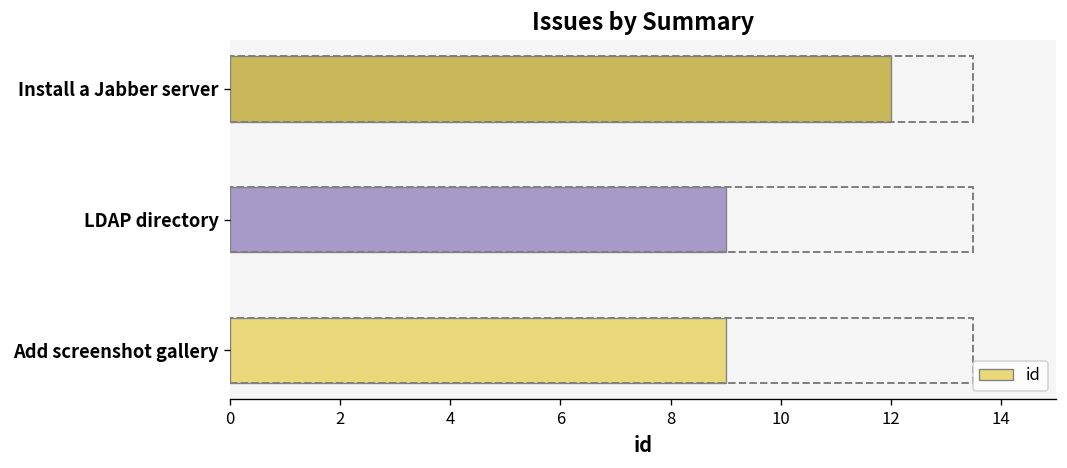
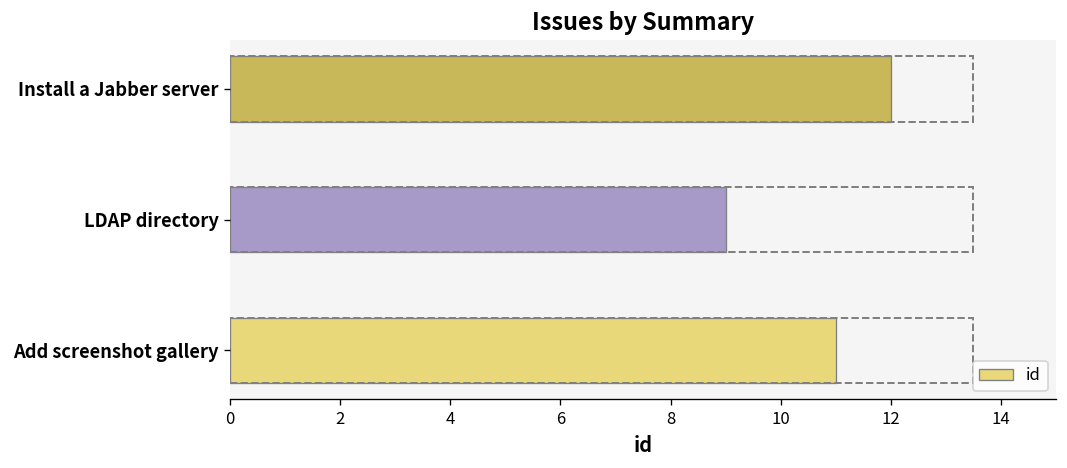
Add screenshot gallery: 9 -> 11
